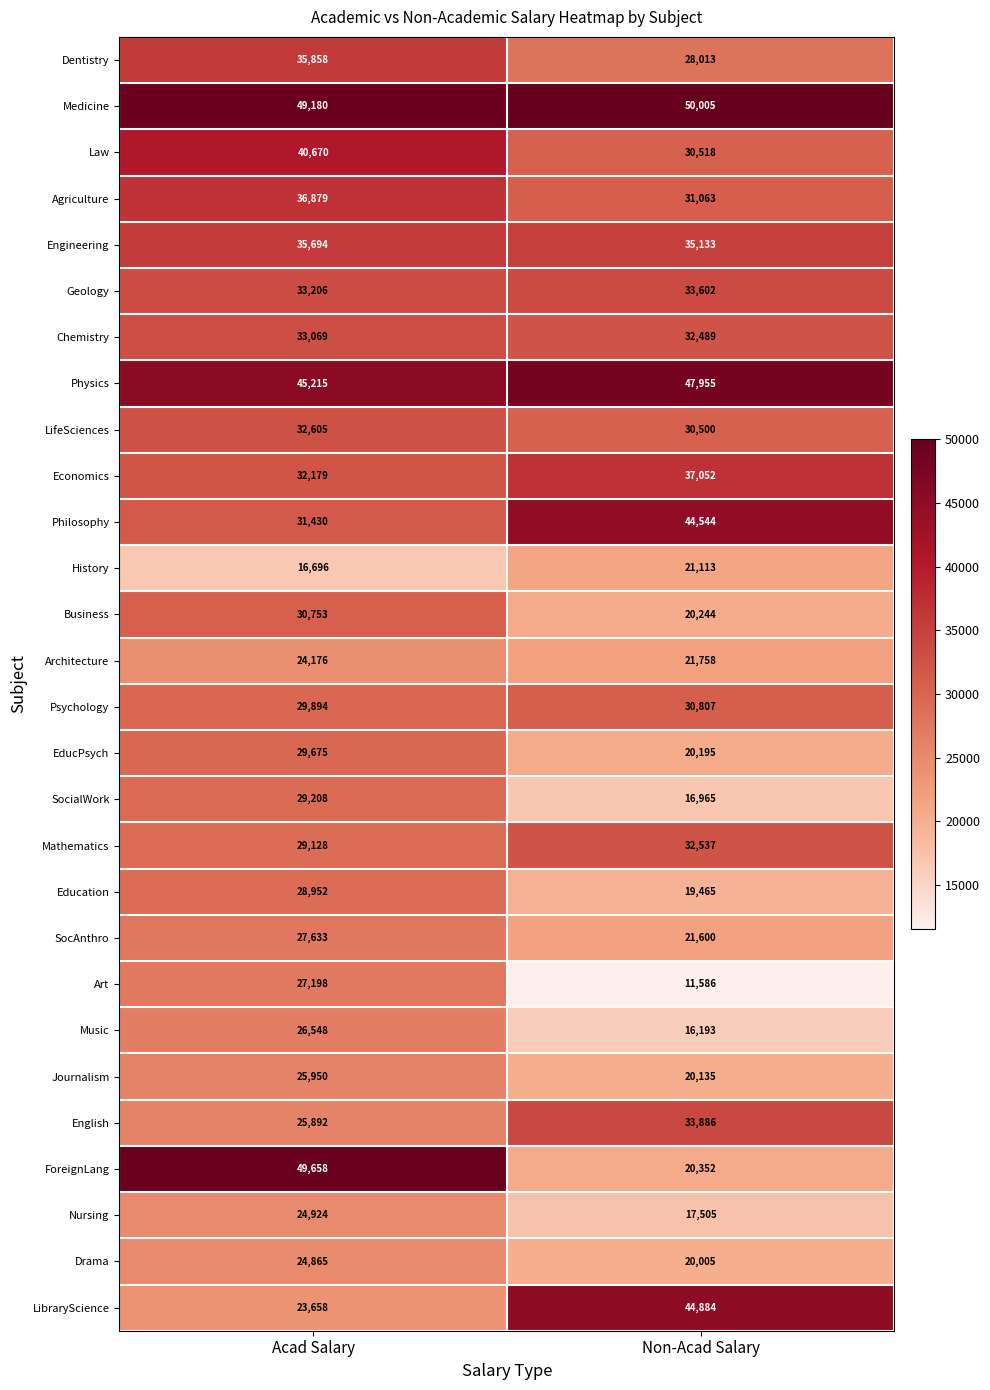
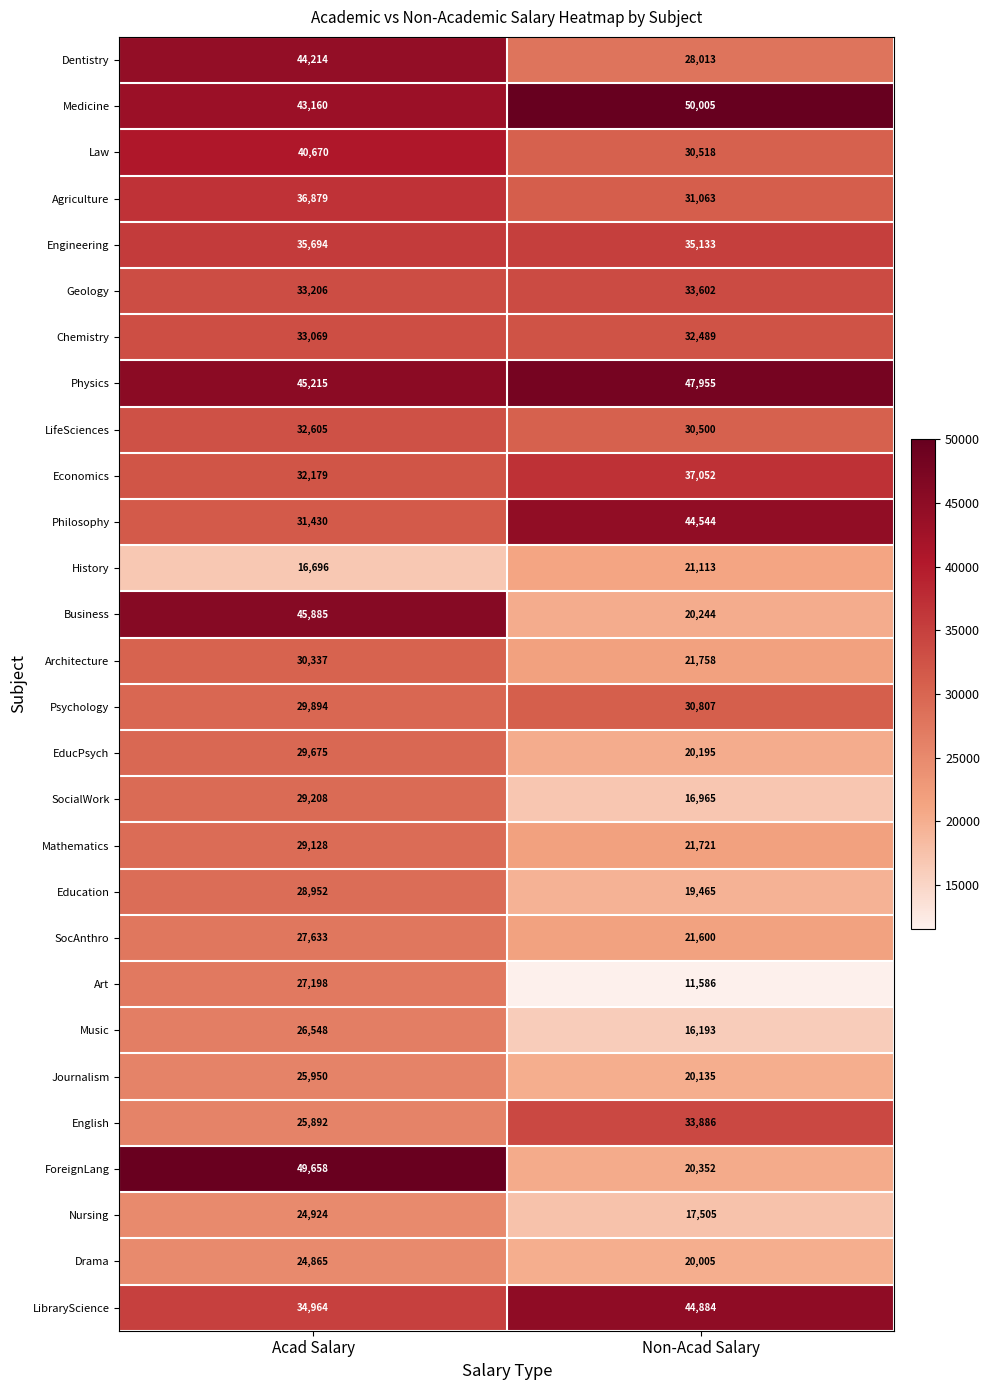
Dentistry, Acad Salary: 35,858 -> 44,214
Medicine, Acad Salary: 49,180 -> 43,160
Business, Acad Salary: 30,753 -> 45,885
Architecture, Acad Salary: 24,176 -> 30,337
Mathematics, Non-Acad Salary: 32,537 -> 21,721
LibraryScience, Acad Salary: 23,658 -> 34,964
